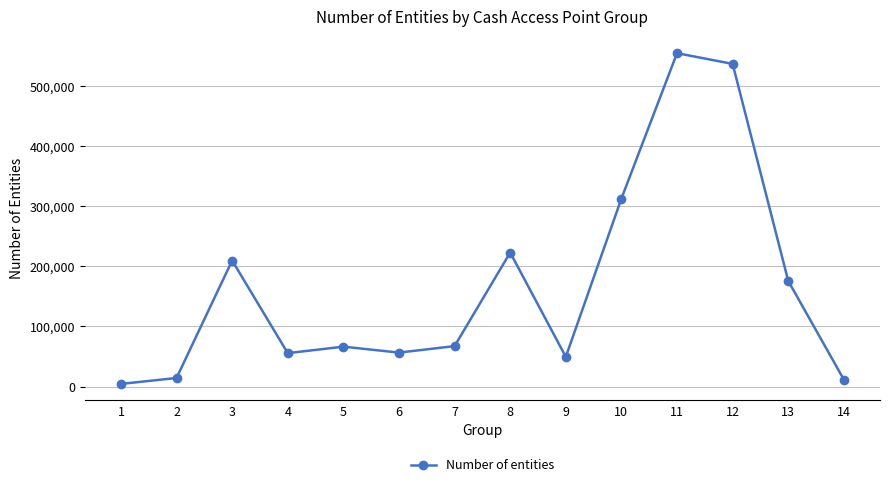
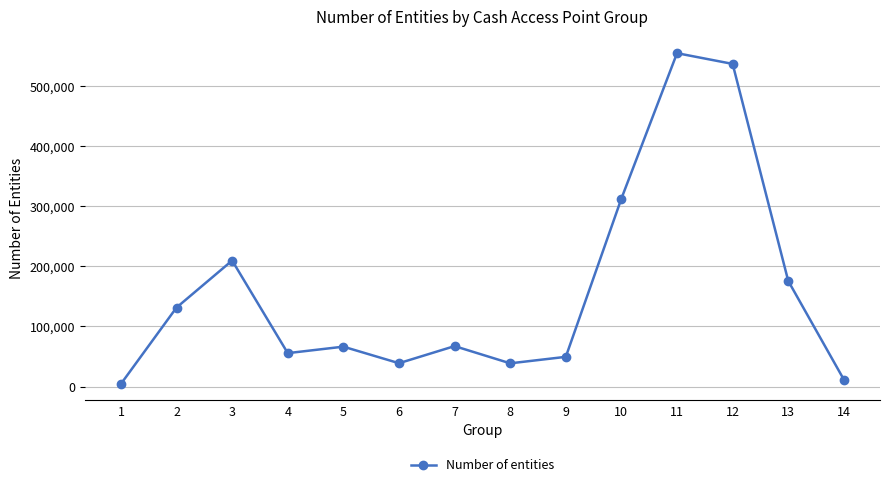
2: 10,000 -> 130,000
6: 60,000 -> 40,000
8: 220,000 -> 40,000
